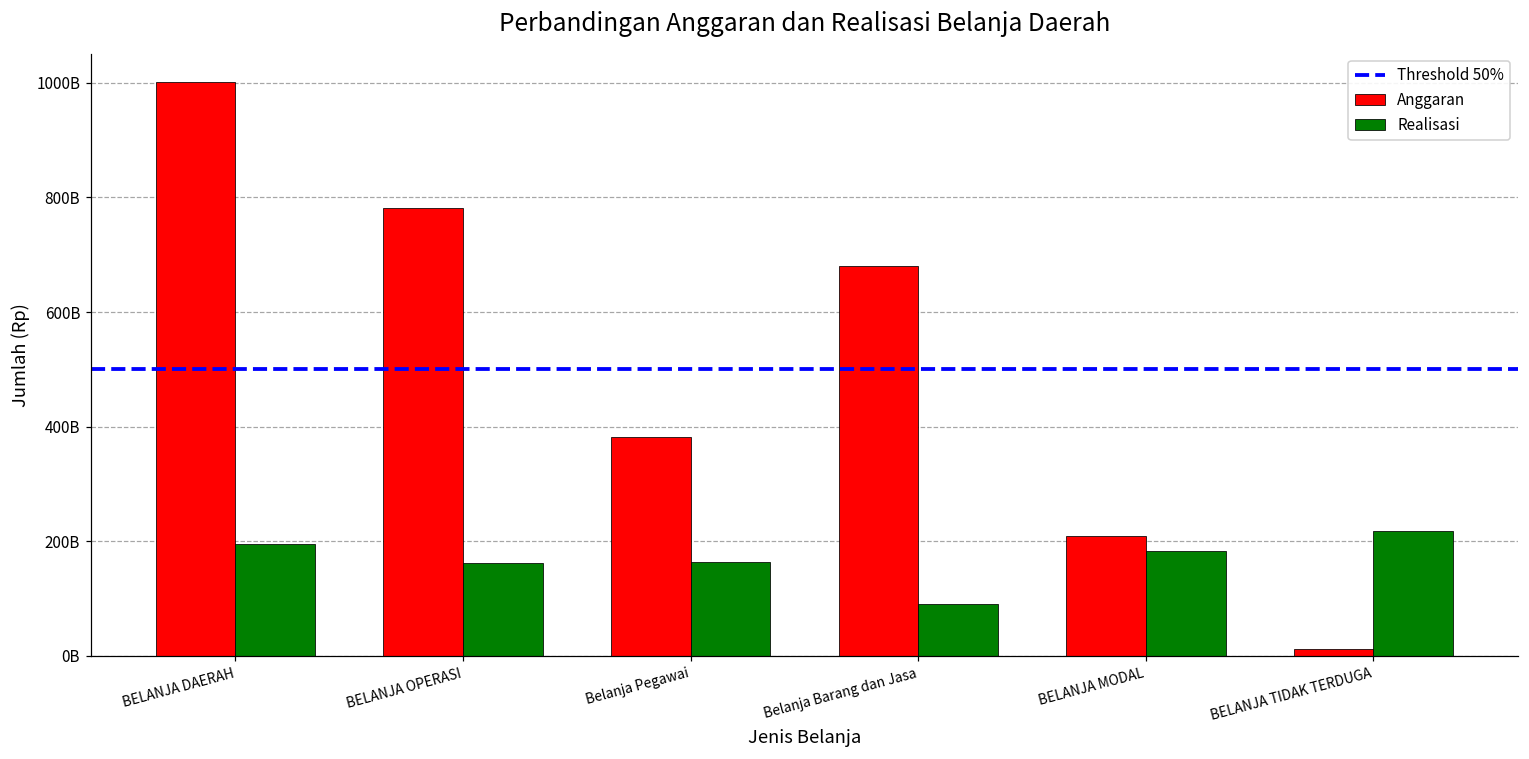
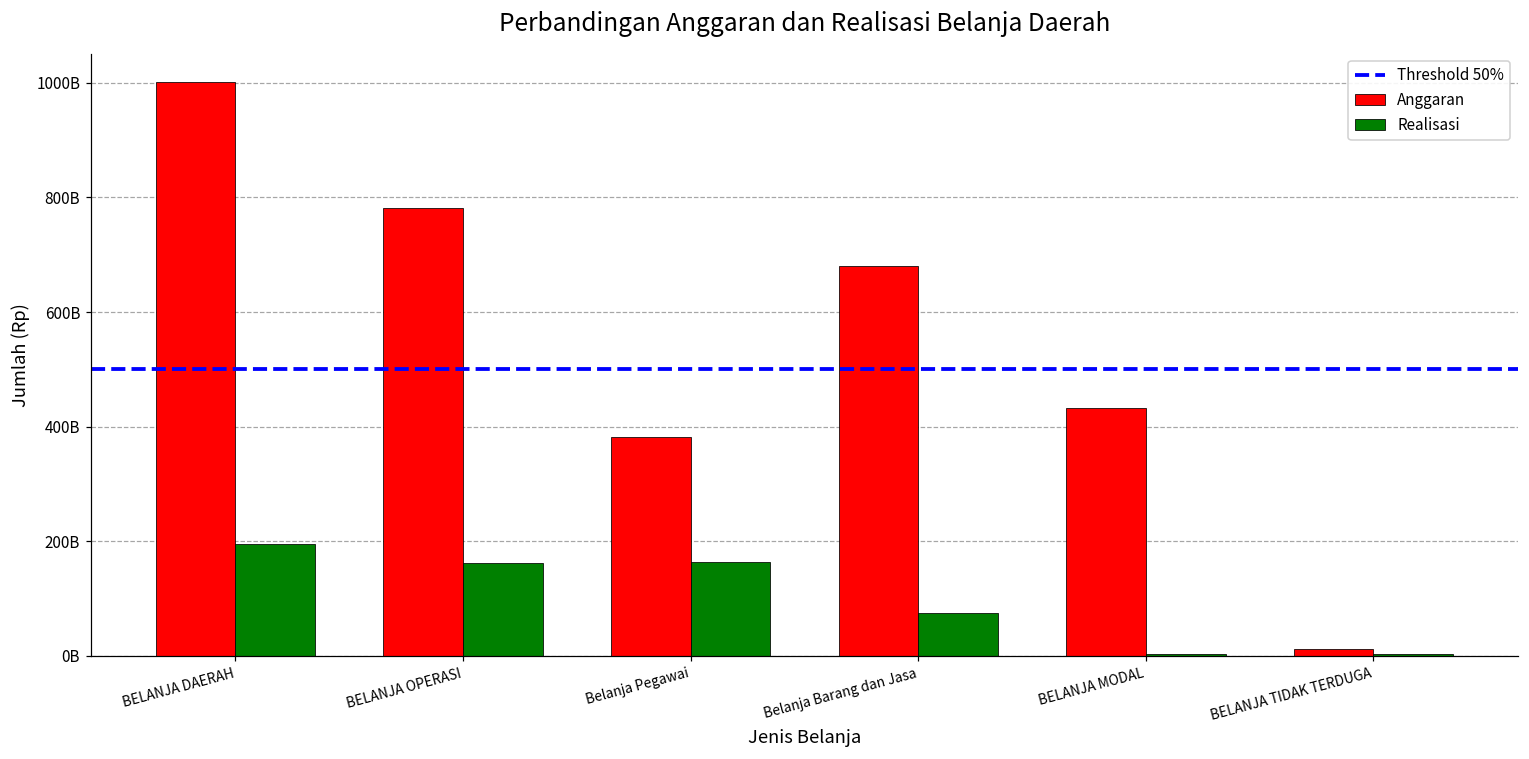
Realisasi, Belanja Barang dan Jasa: 90000000000 -> 70000000000
Anggaran, BELANJA MODAL: 210000000000 -> 430000000000
Realisasi, BELANJA MODAL: 180000000000 -> 0
Realisasi, BELANJA TIDAK TERDUGA: 220000000000 -> 0
